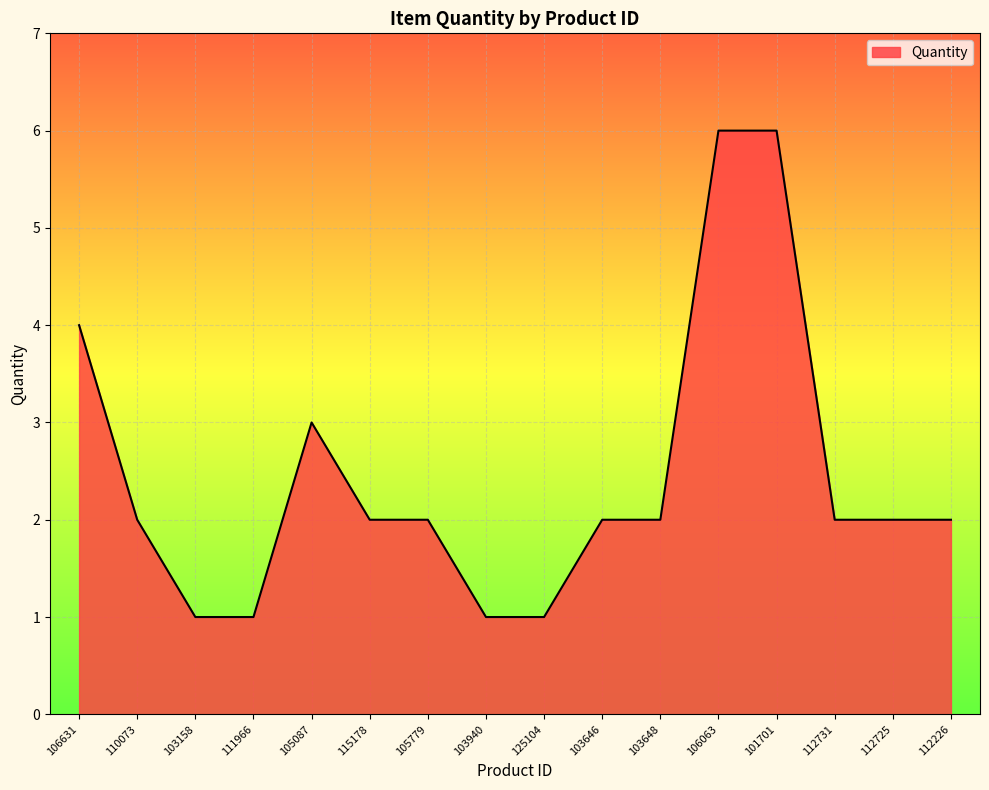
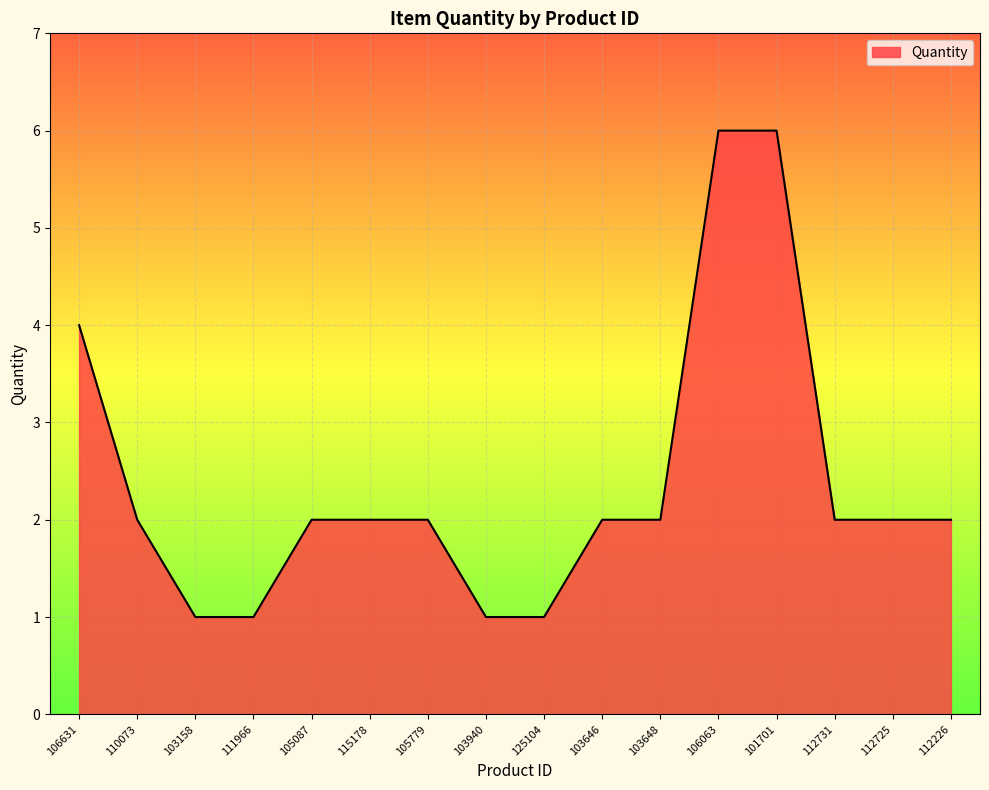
105087: 3 -> 2
